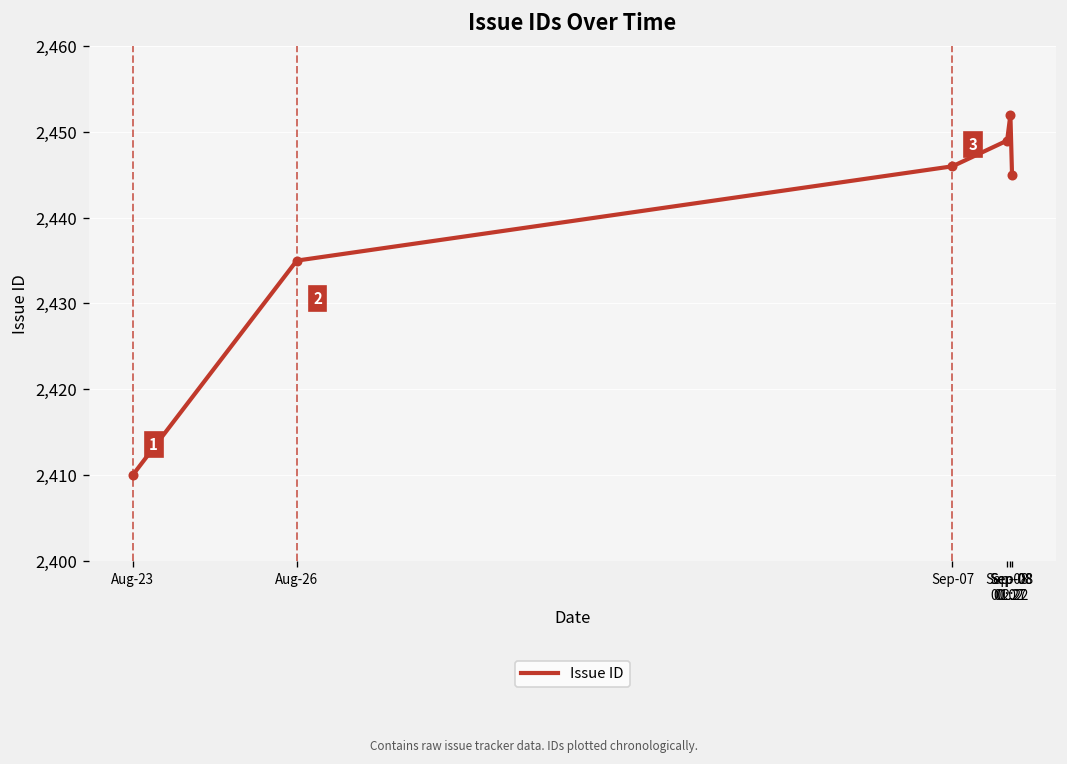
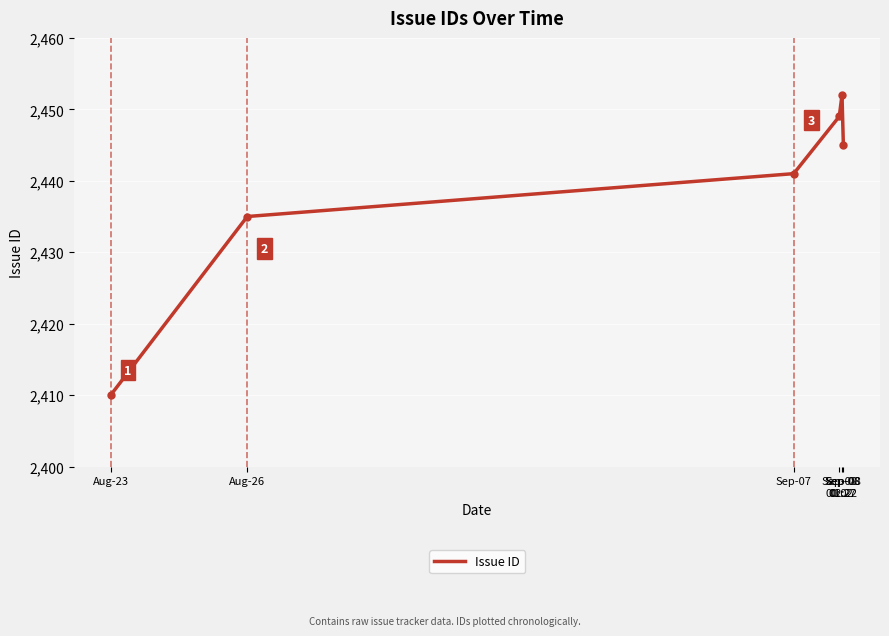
Sep-07: 2,446 -> 2,441
